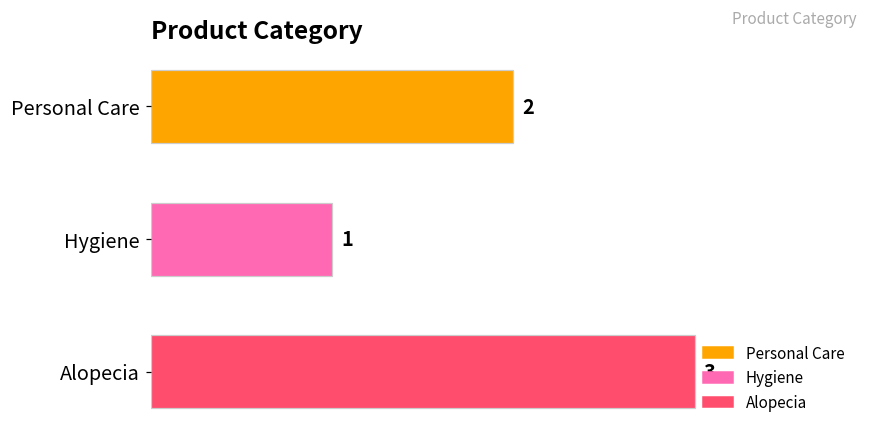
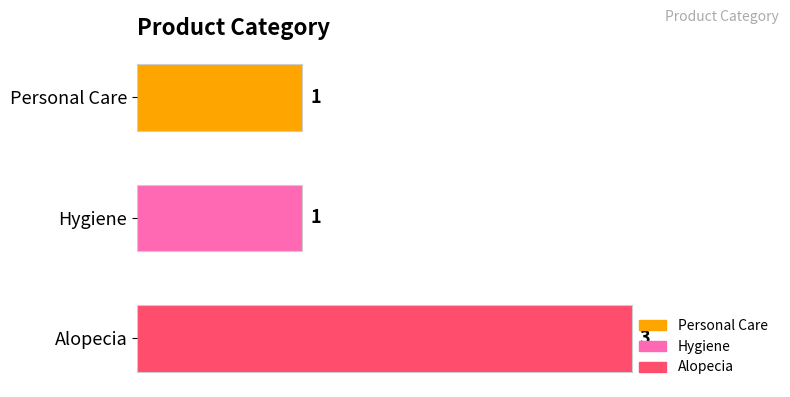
Personal Care: 2 -> 1
